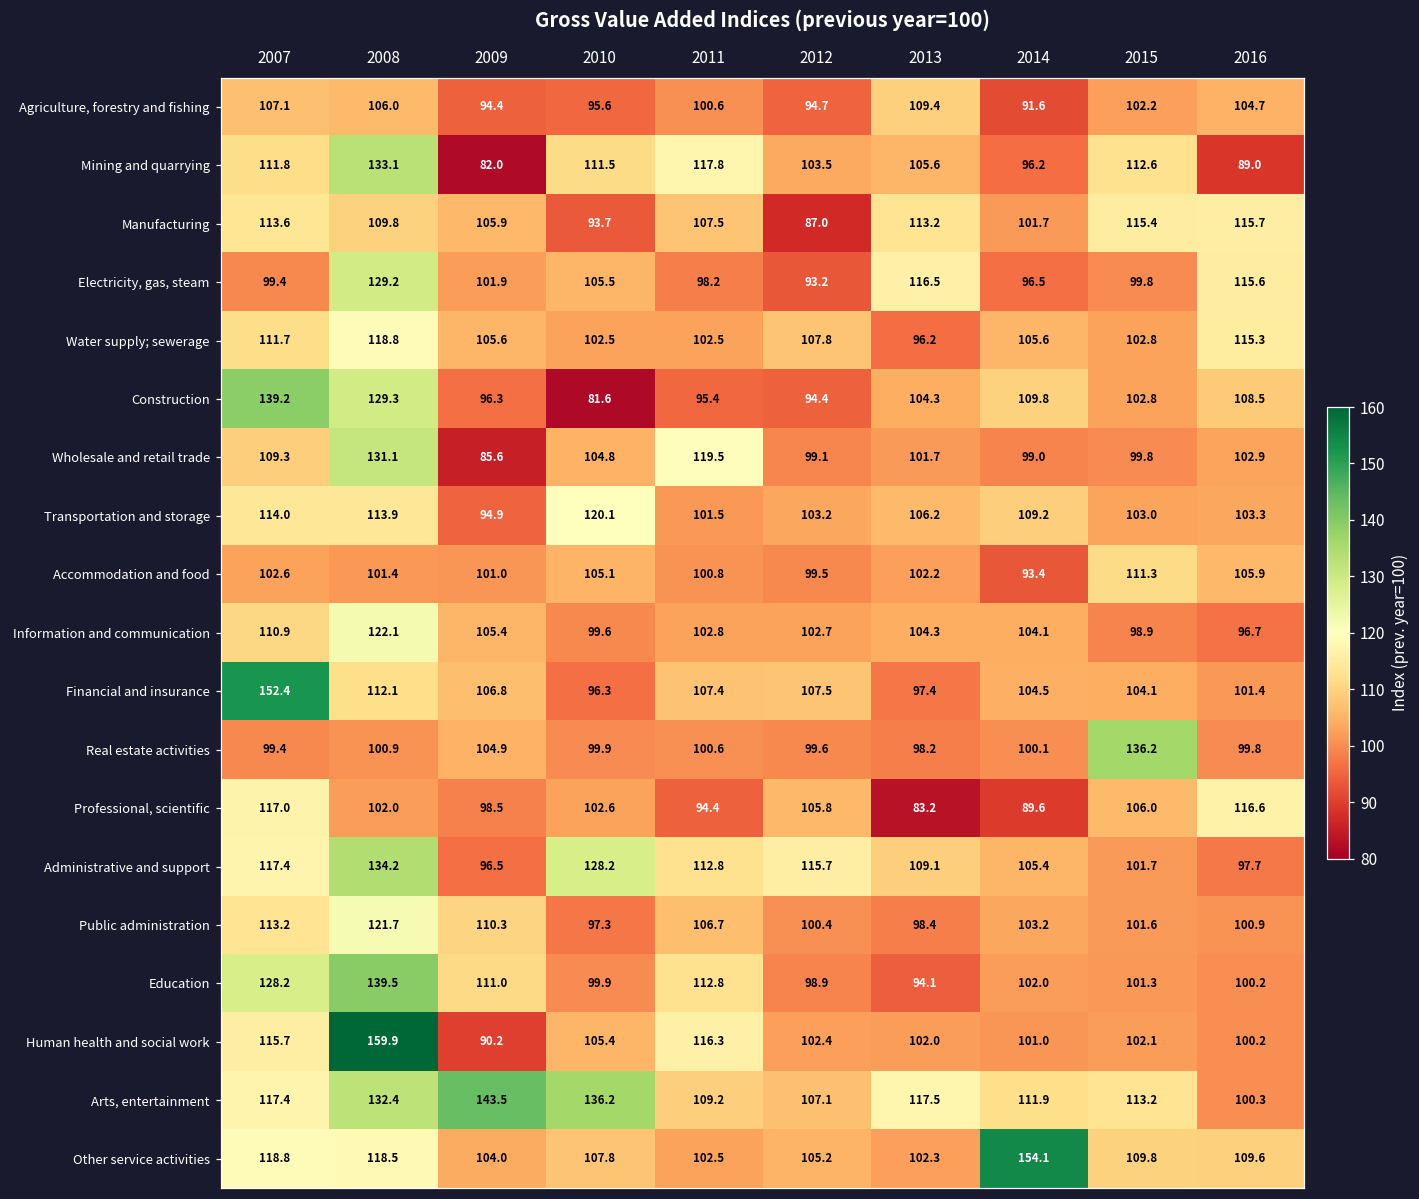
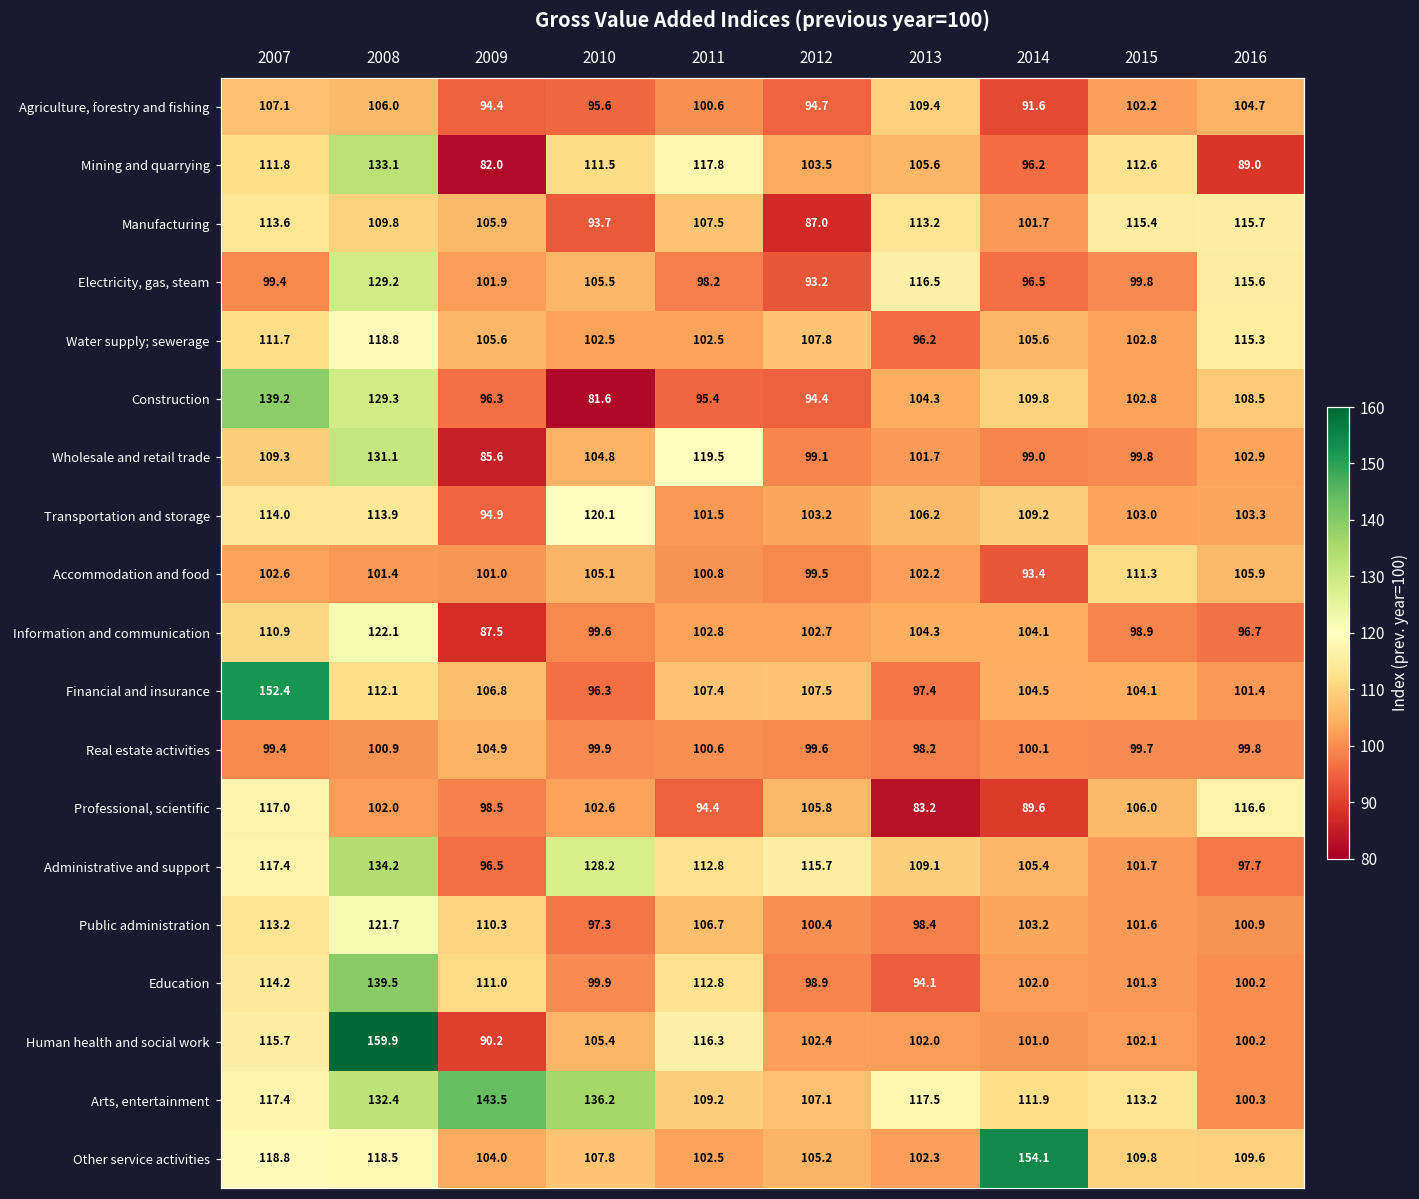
Information and communication, 2009: 105.4 -> 87.5
Real estate activities, 2015: 136.2 -> 99.7
Education, 2007: 128.2 -> 114.2
